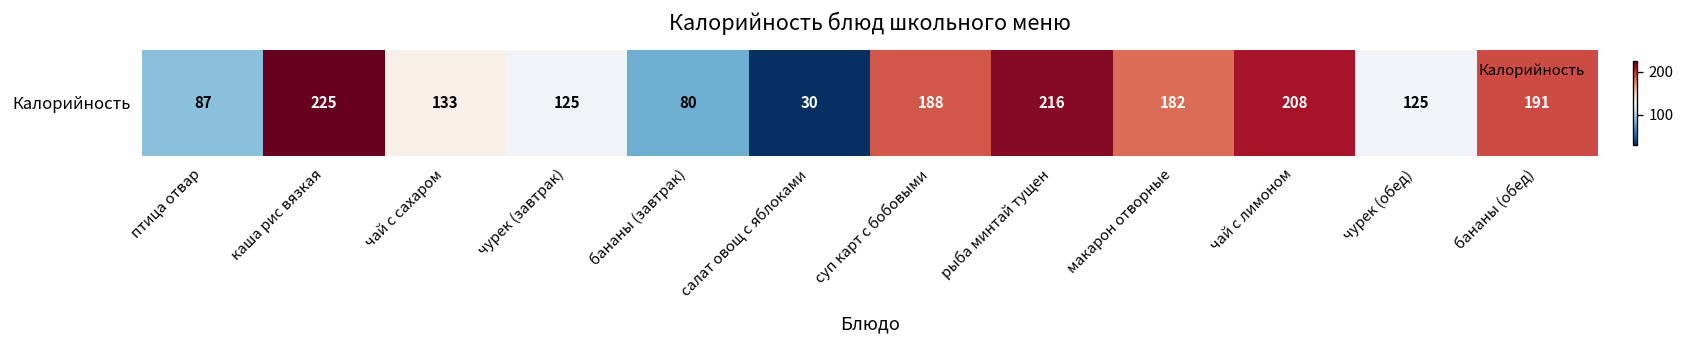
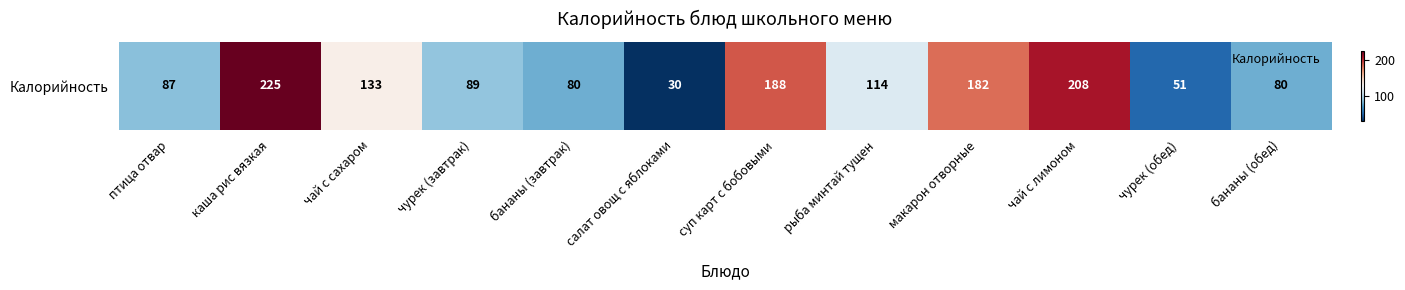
Калорийность, чурек (завтрак): 125 -> 89
Калорийность, рыба минтай тущен: 216 -> 114
Калорийность, чурек (обед): 125 -> 51
Калорийность, бананы (обед): 191 -> 80
